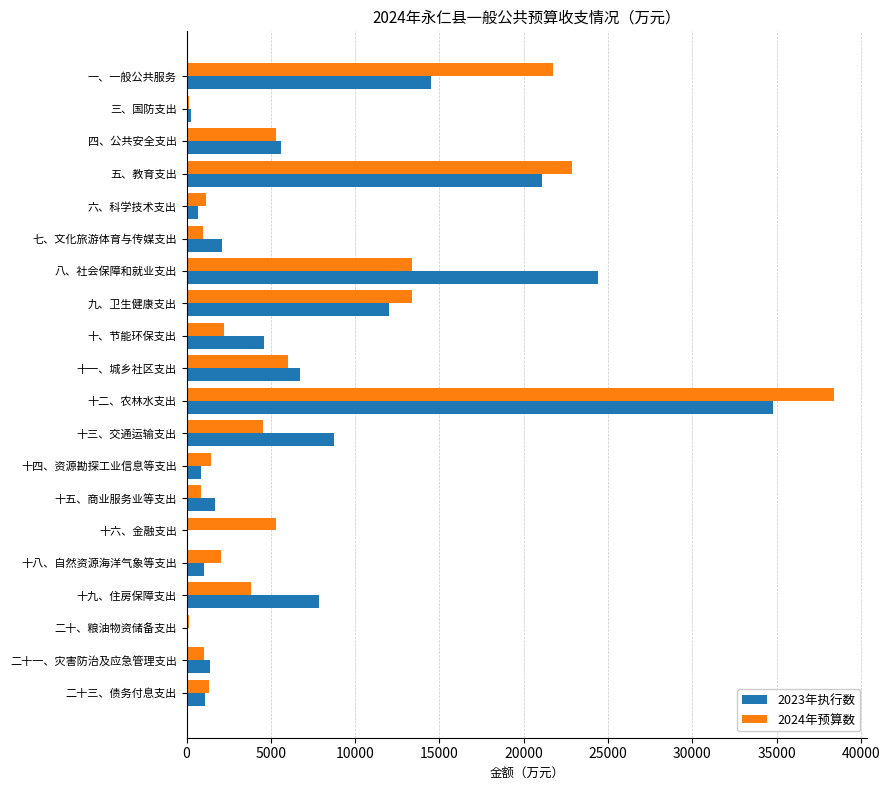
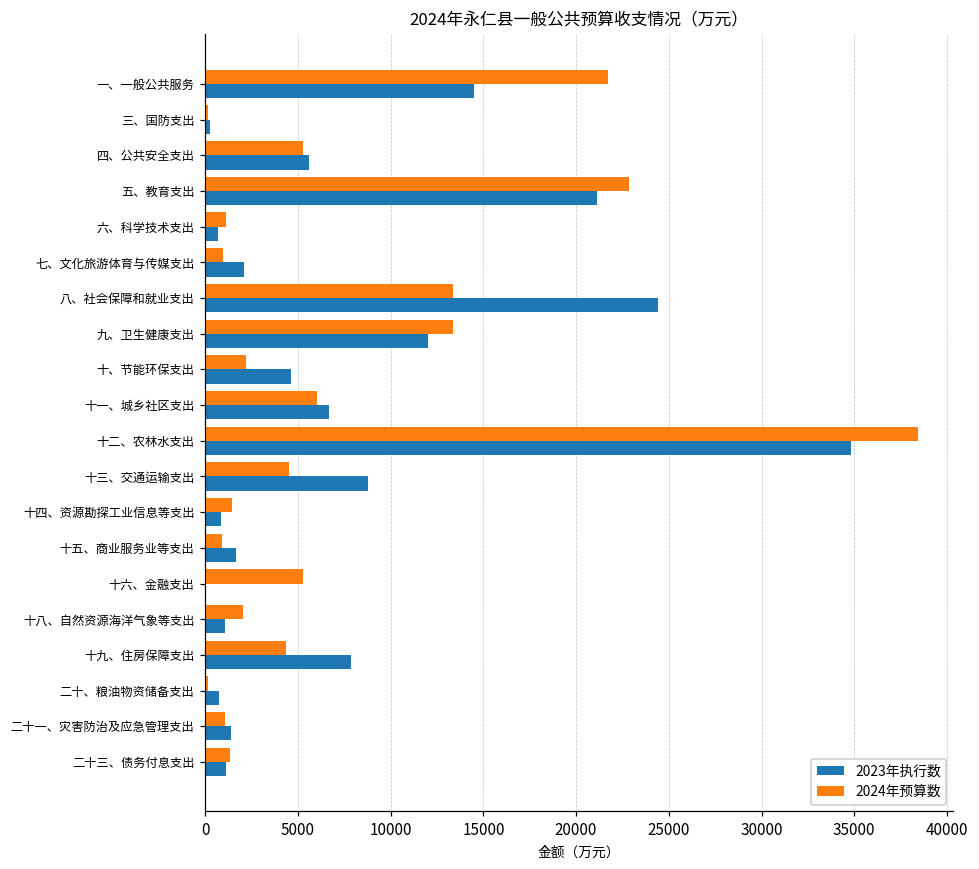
2024年预算数, 十九、住房保障支出: 3800 -> 4400
2023年执行数, 二十、粮油物资储备支出: 100 -> 800
